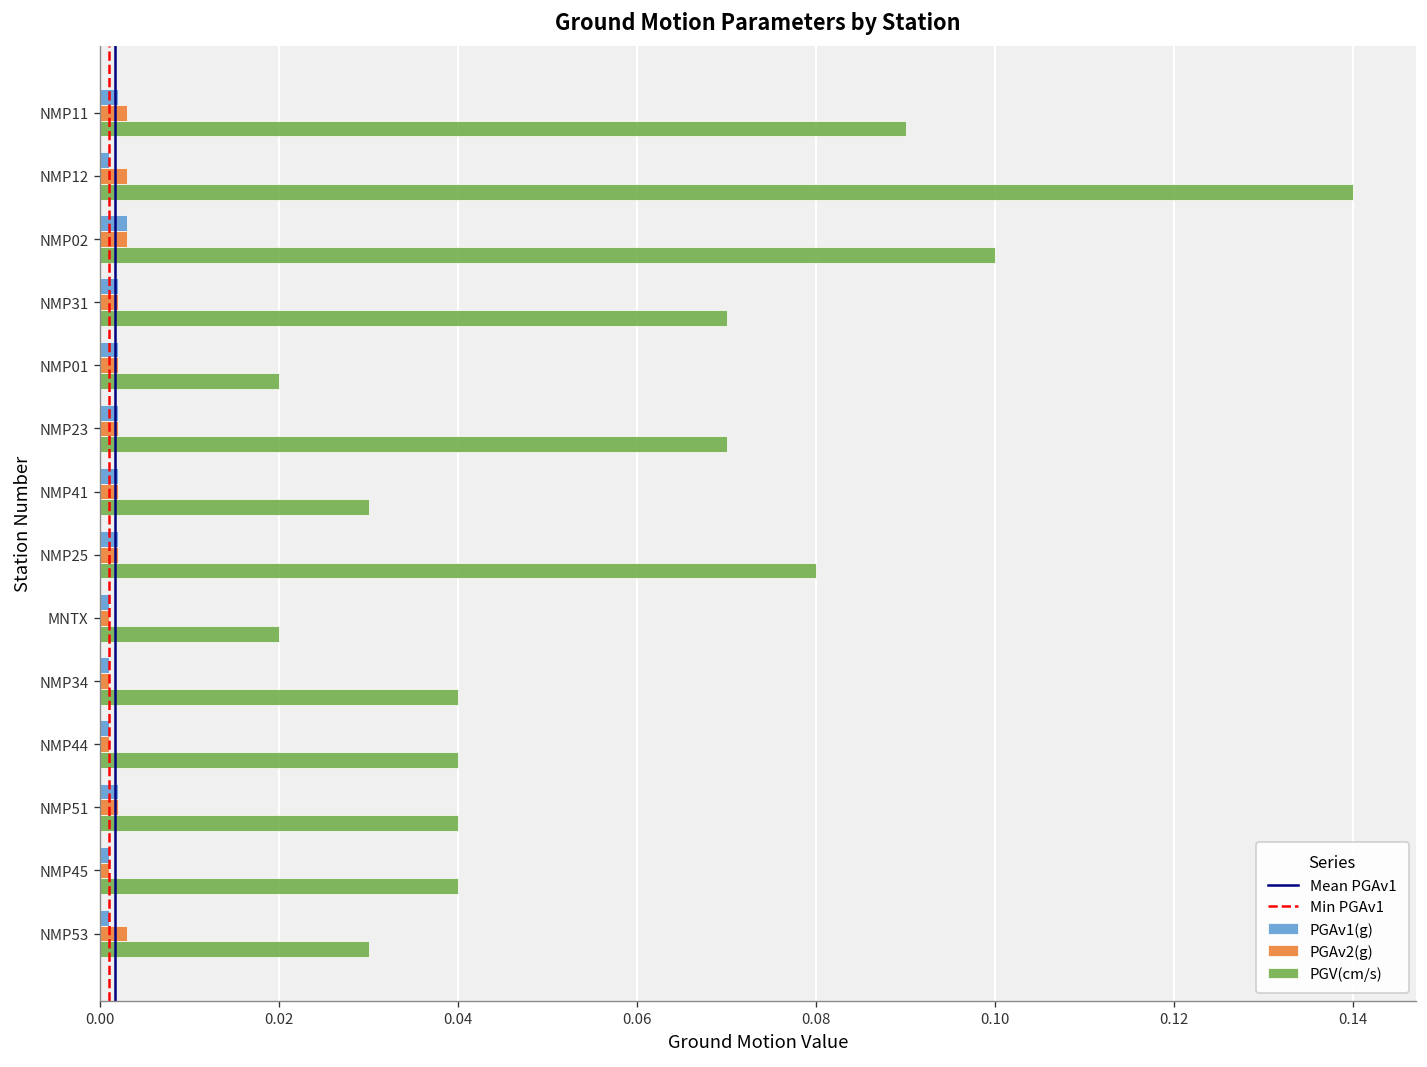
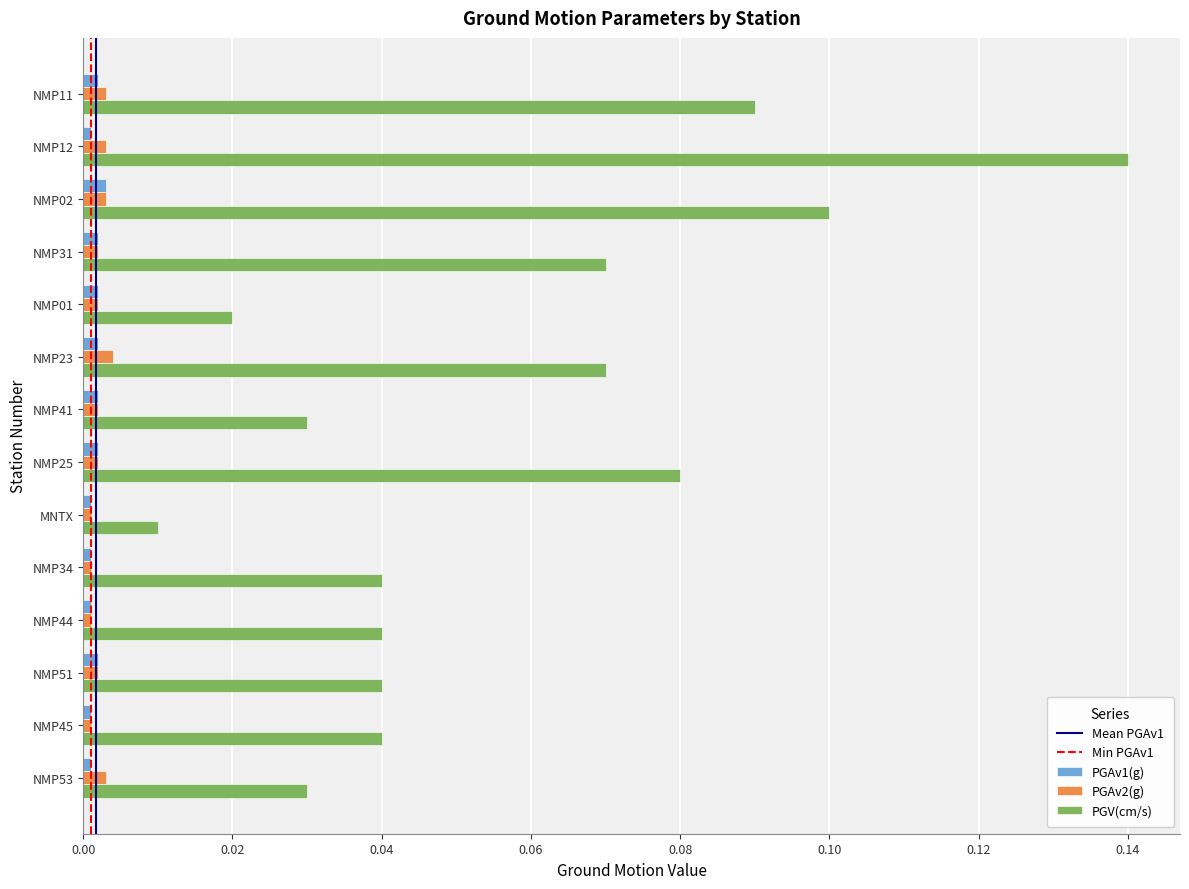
PGAv2(g), NMP23: 0.002 -> 0.004
PGV(cm/s), MNTX: 0.02 -> 0.01
